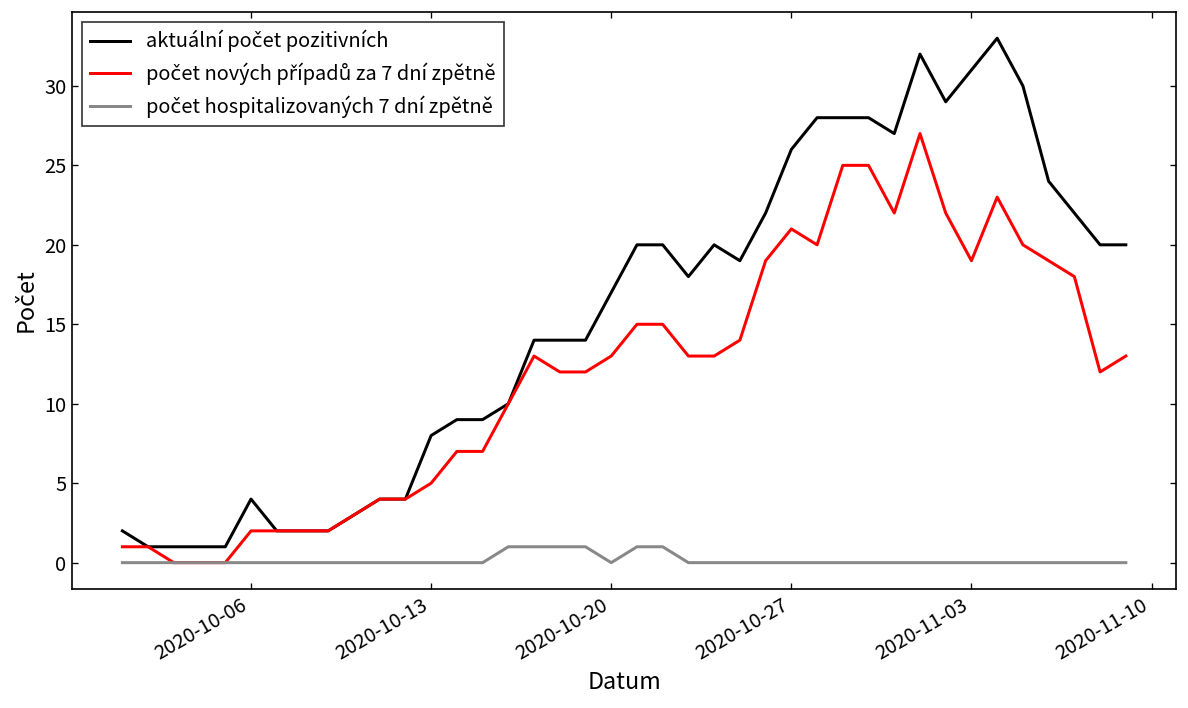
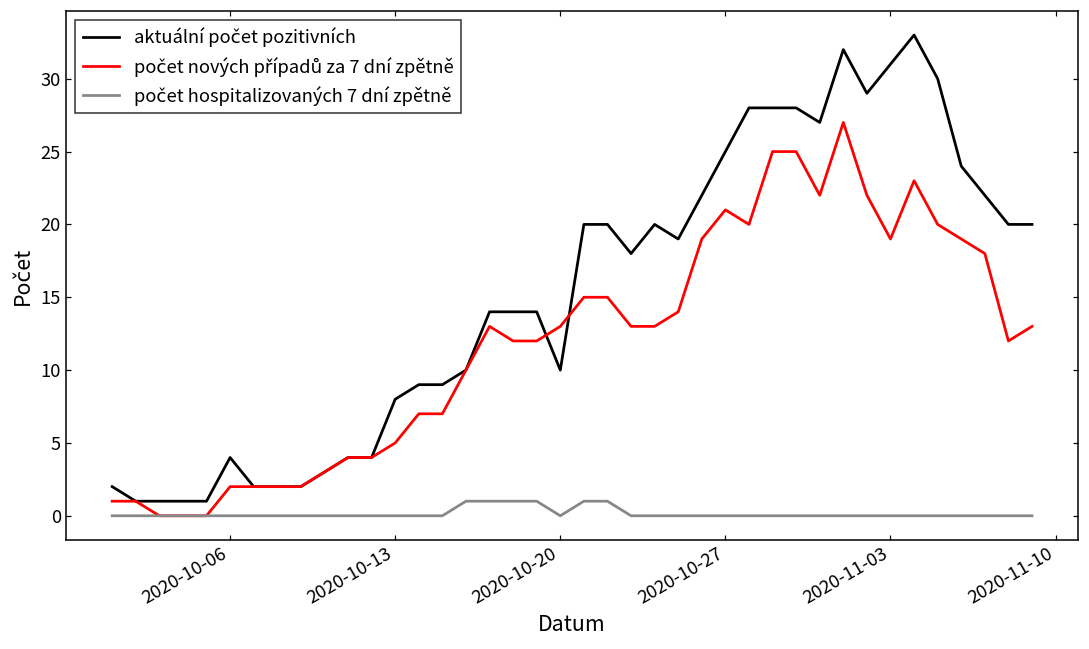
aktuální počet pozitivních, 2020-10-20: 17 -> 10
aktuální počet pozitivních, 2020-10-27: 26 -> 25
